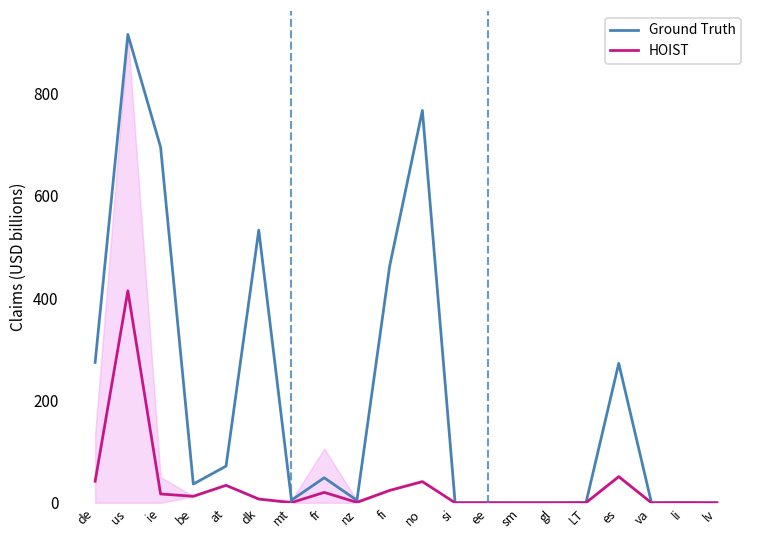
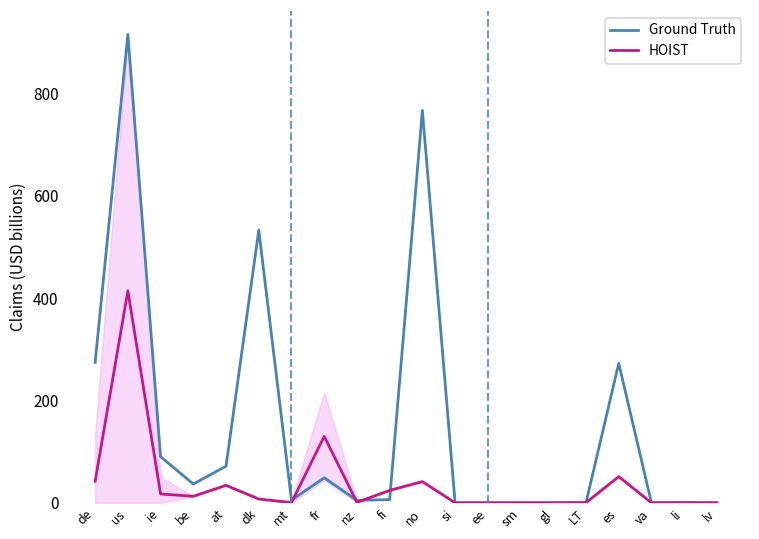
Ground Truth, ie: 700 -> 90
HOIST, fr: 20 -> 130
Ground Truth, fi: 460 -> 10
